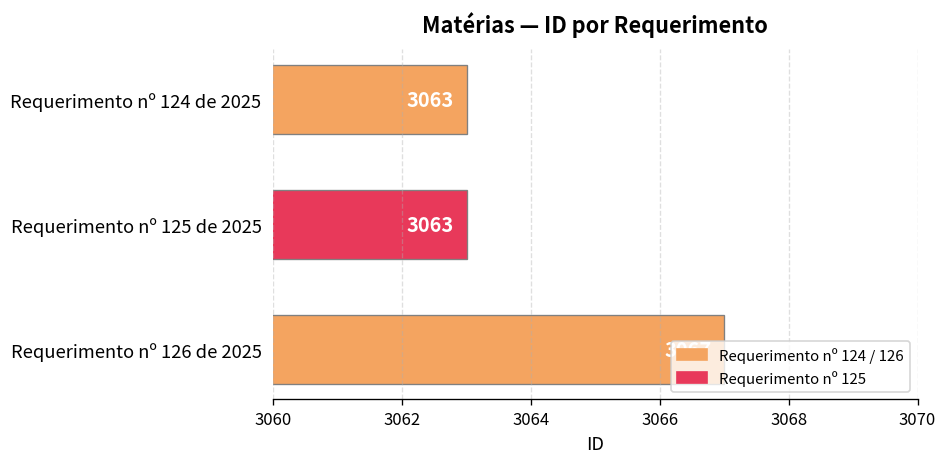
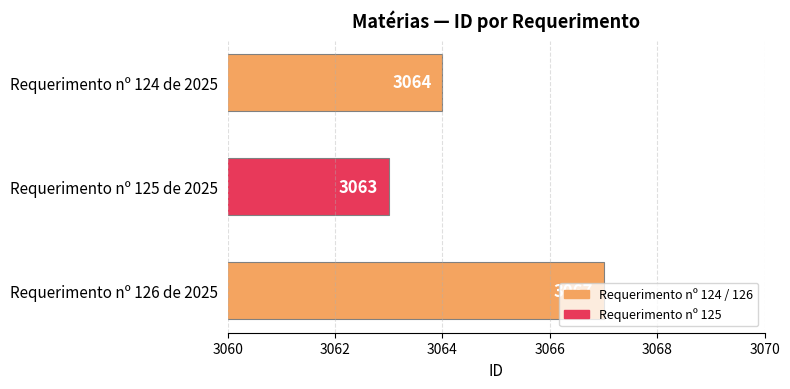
Requerimento nº 124 de 2025: 3063 -> 3064
